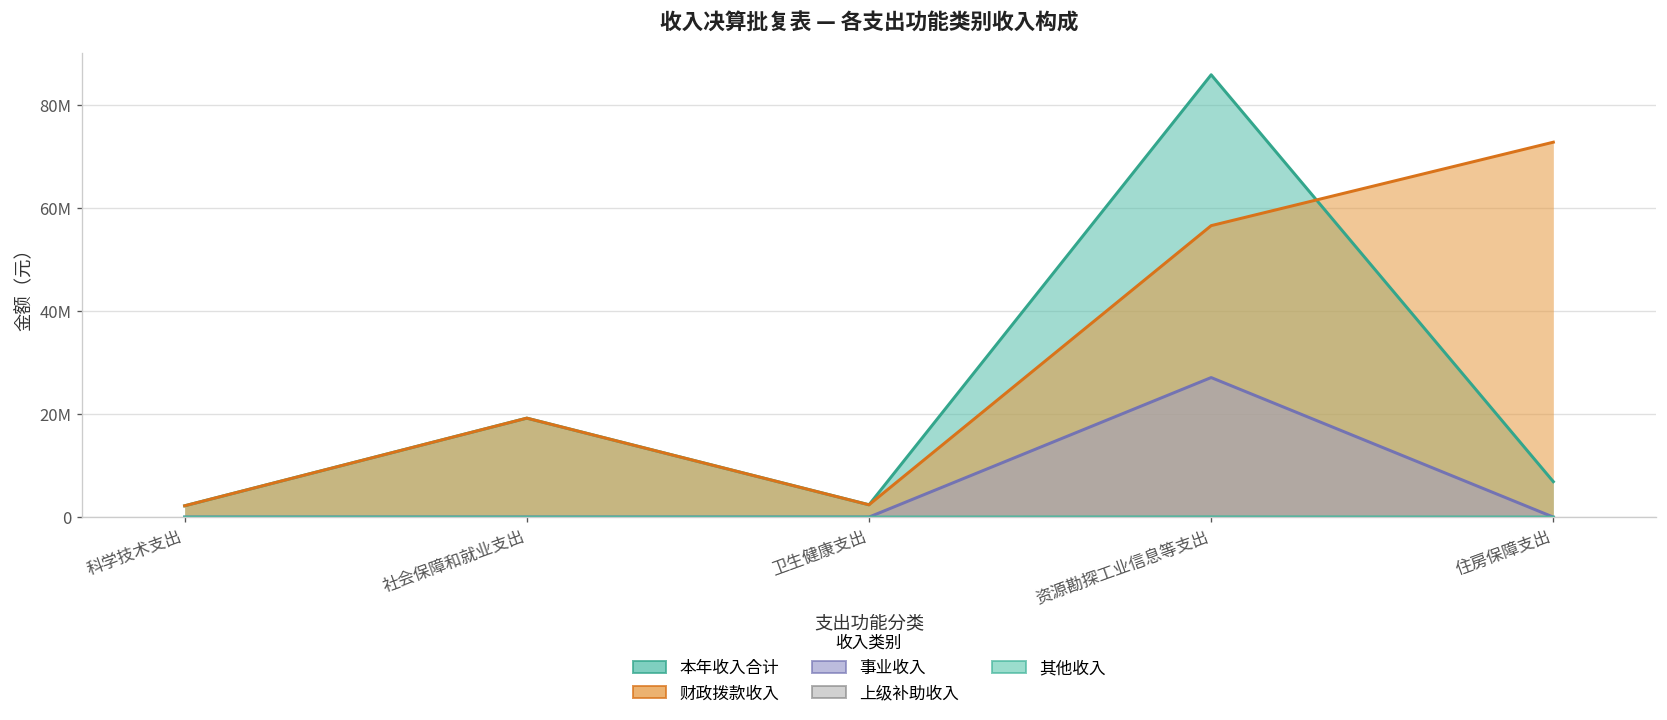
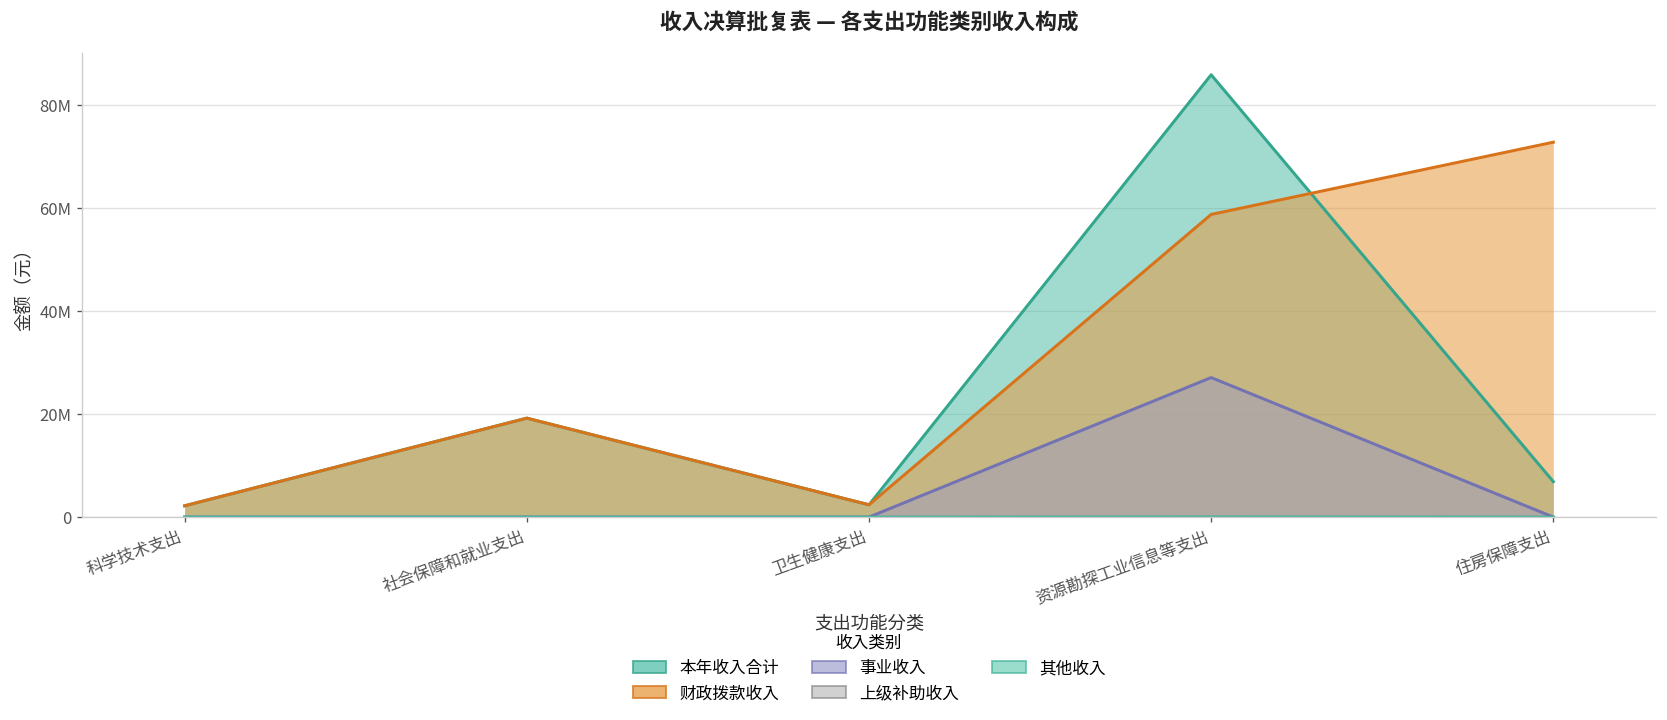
财政拨款收入, 资源勘探工业信息等支出: 57000000 -> 59000000
